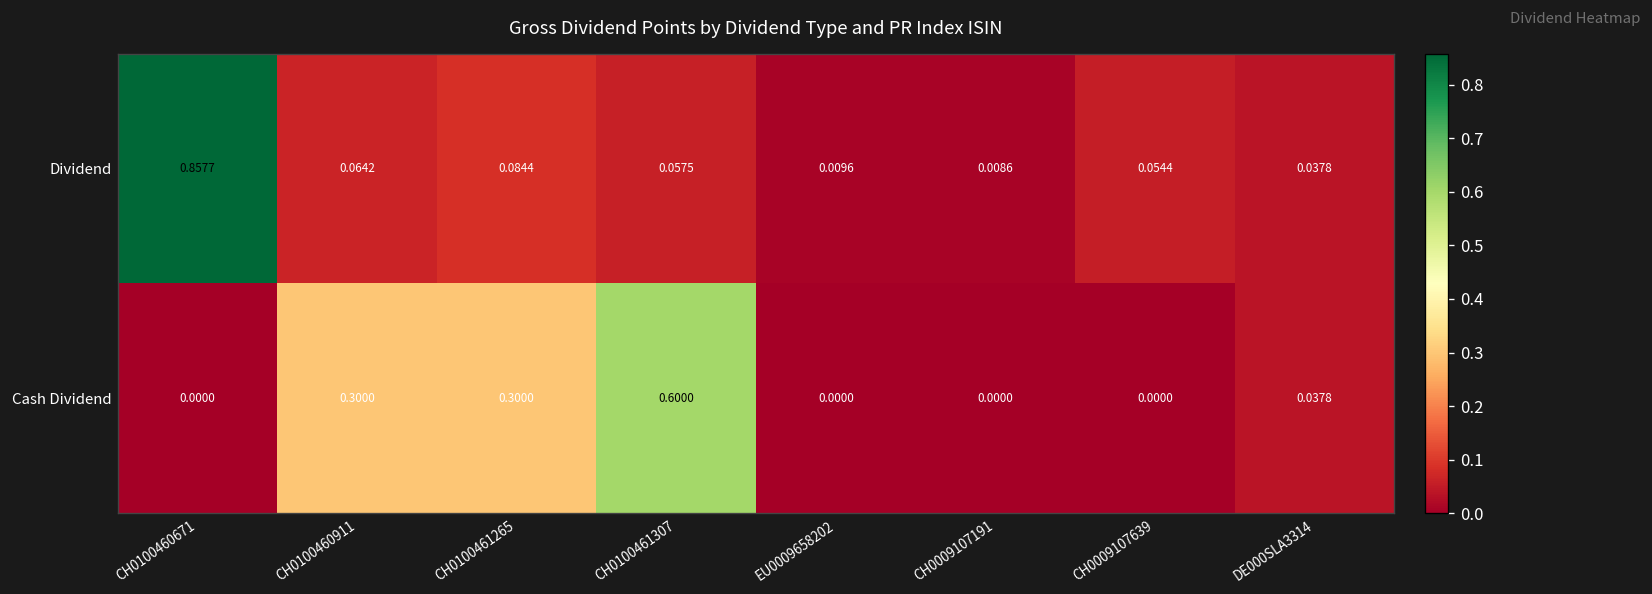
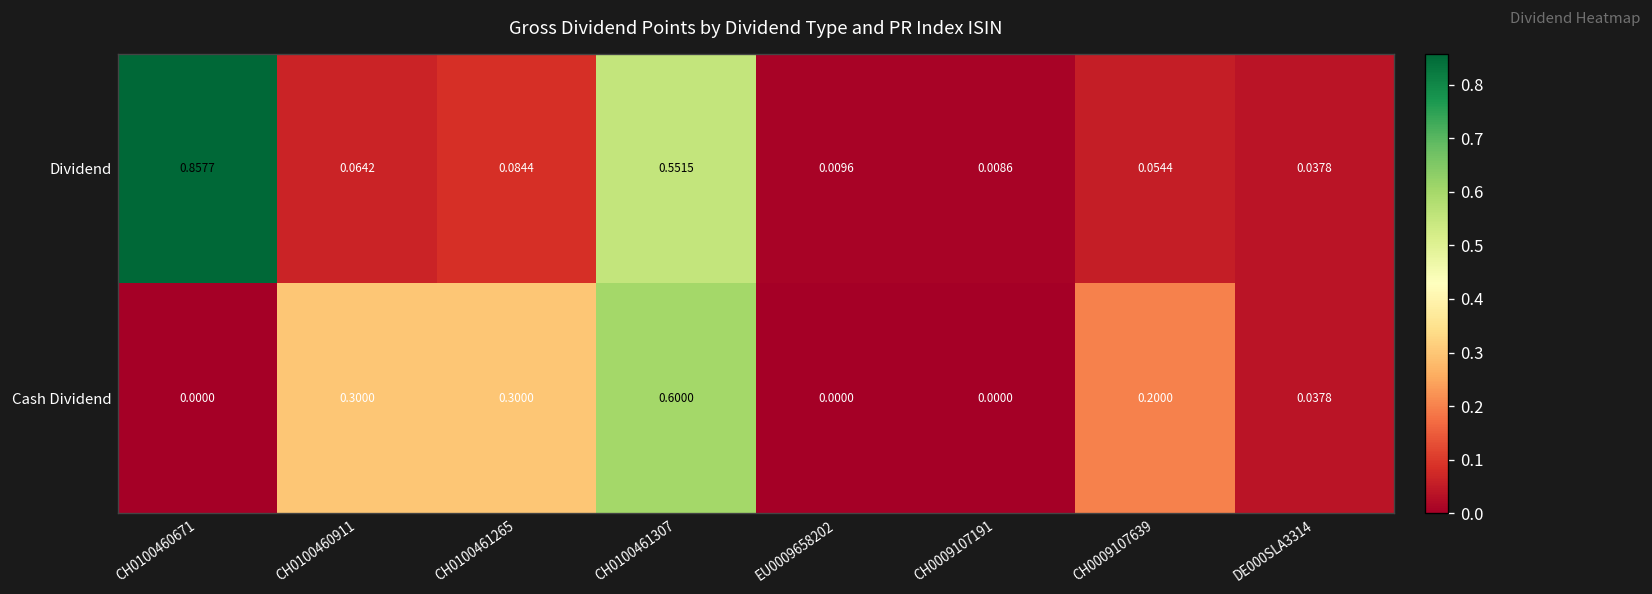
Dividend, CH0100461307: 0.0575 -> 0.5515
Cash Dividend, CH0009107639: 0.0000 -> 0.2000
